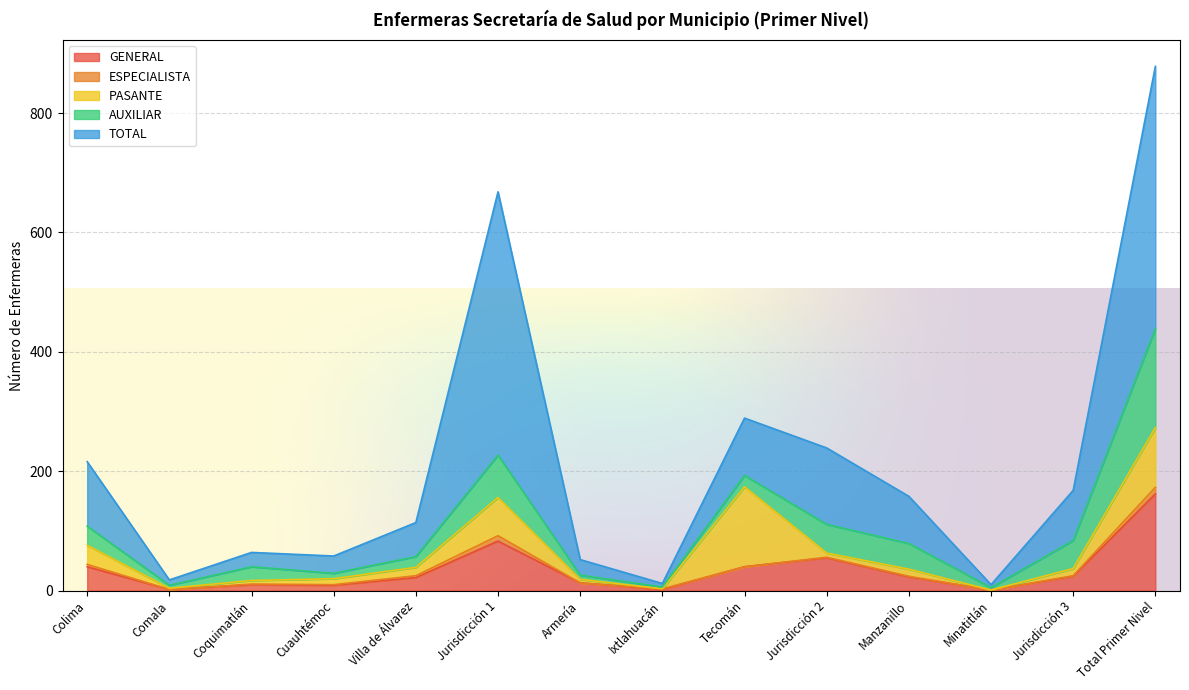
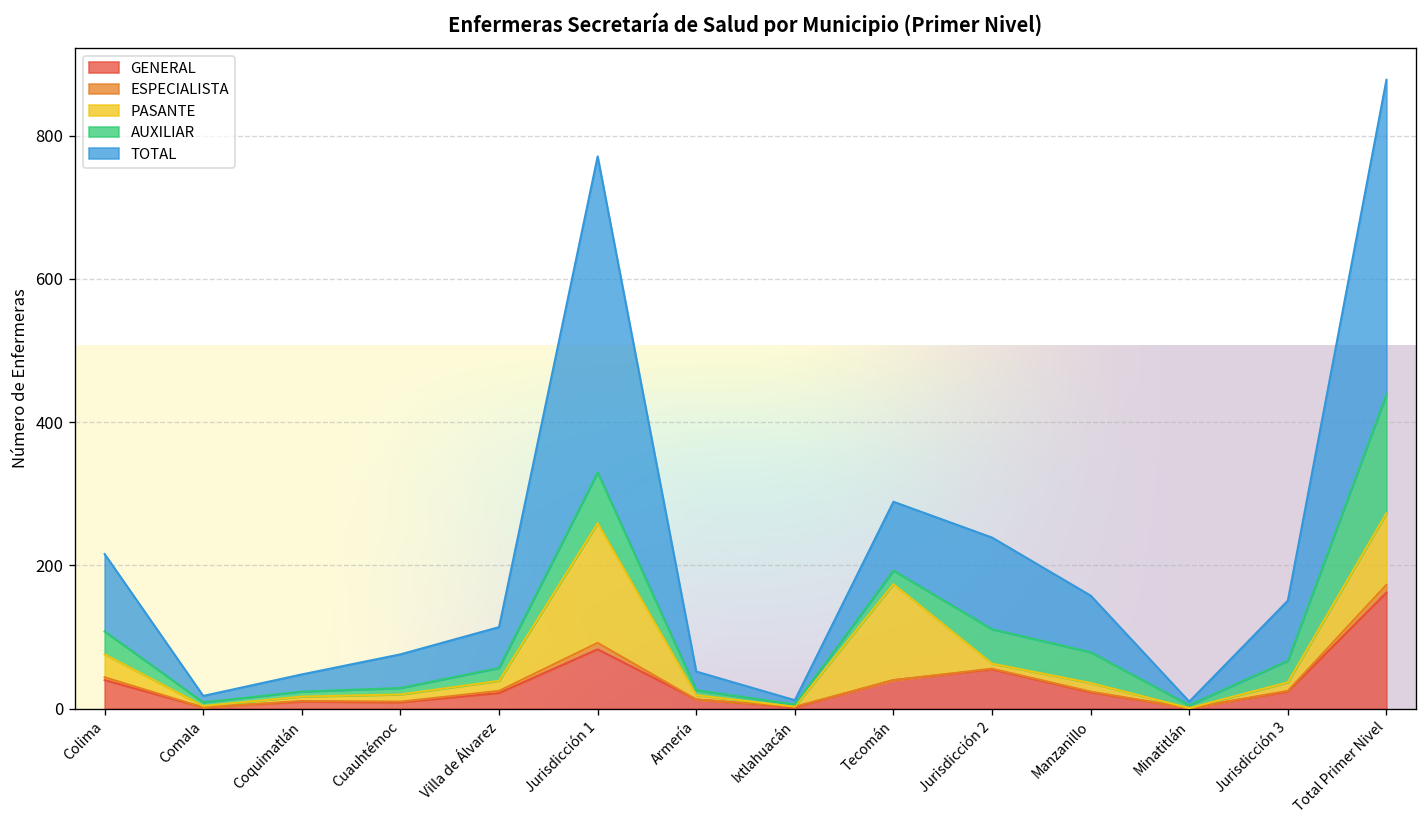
AUXILIAR, Coquimatlán: 20 -> 10
TOTAL, Cuauhtémoc: 30 -> 50
PASANTE, Jurisdicción 1: 60 -> 170
AUXILIAR, Jurisdicción 3: 50 -> 30
